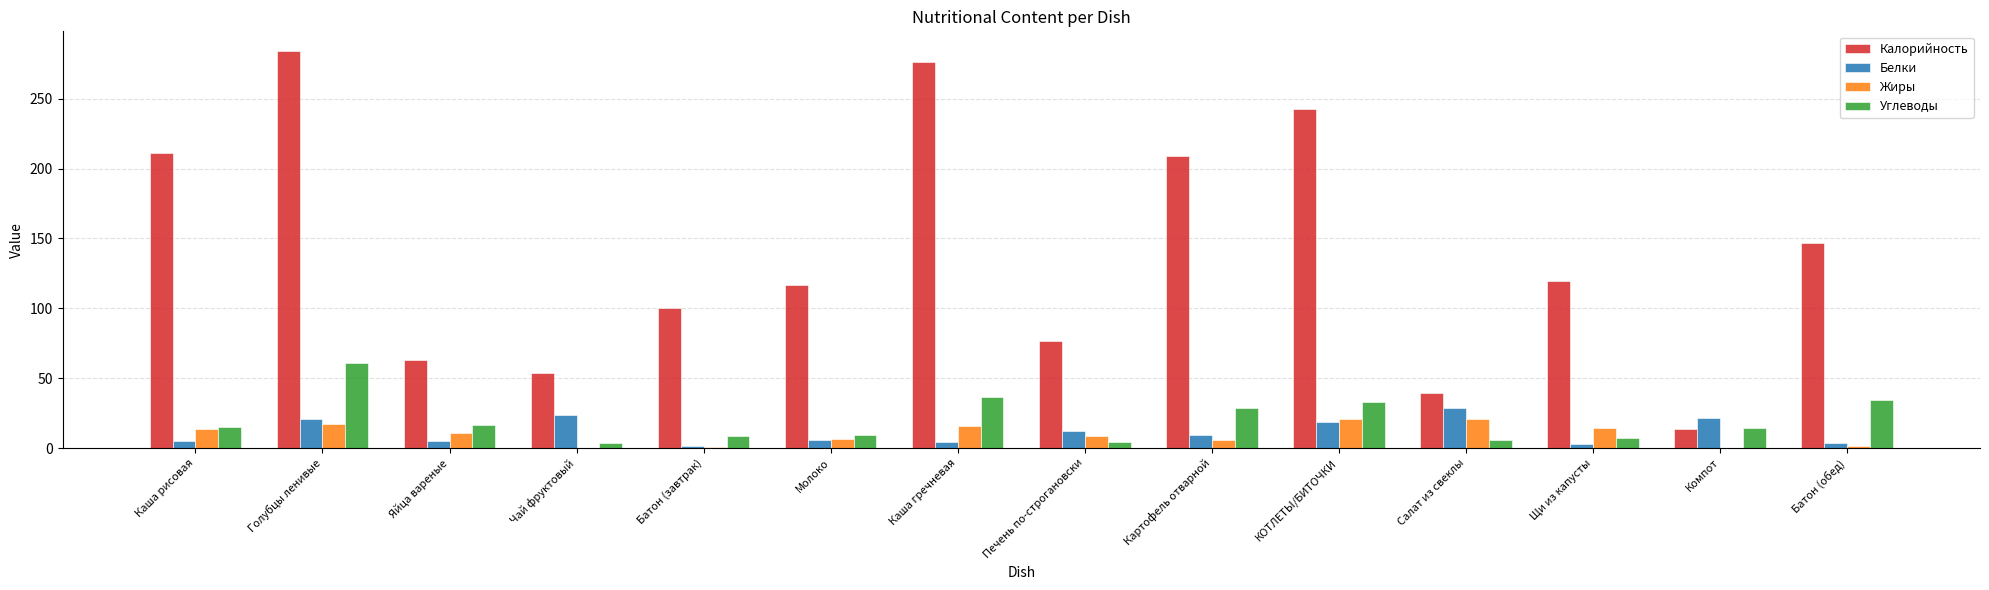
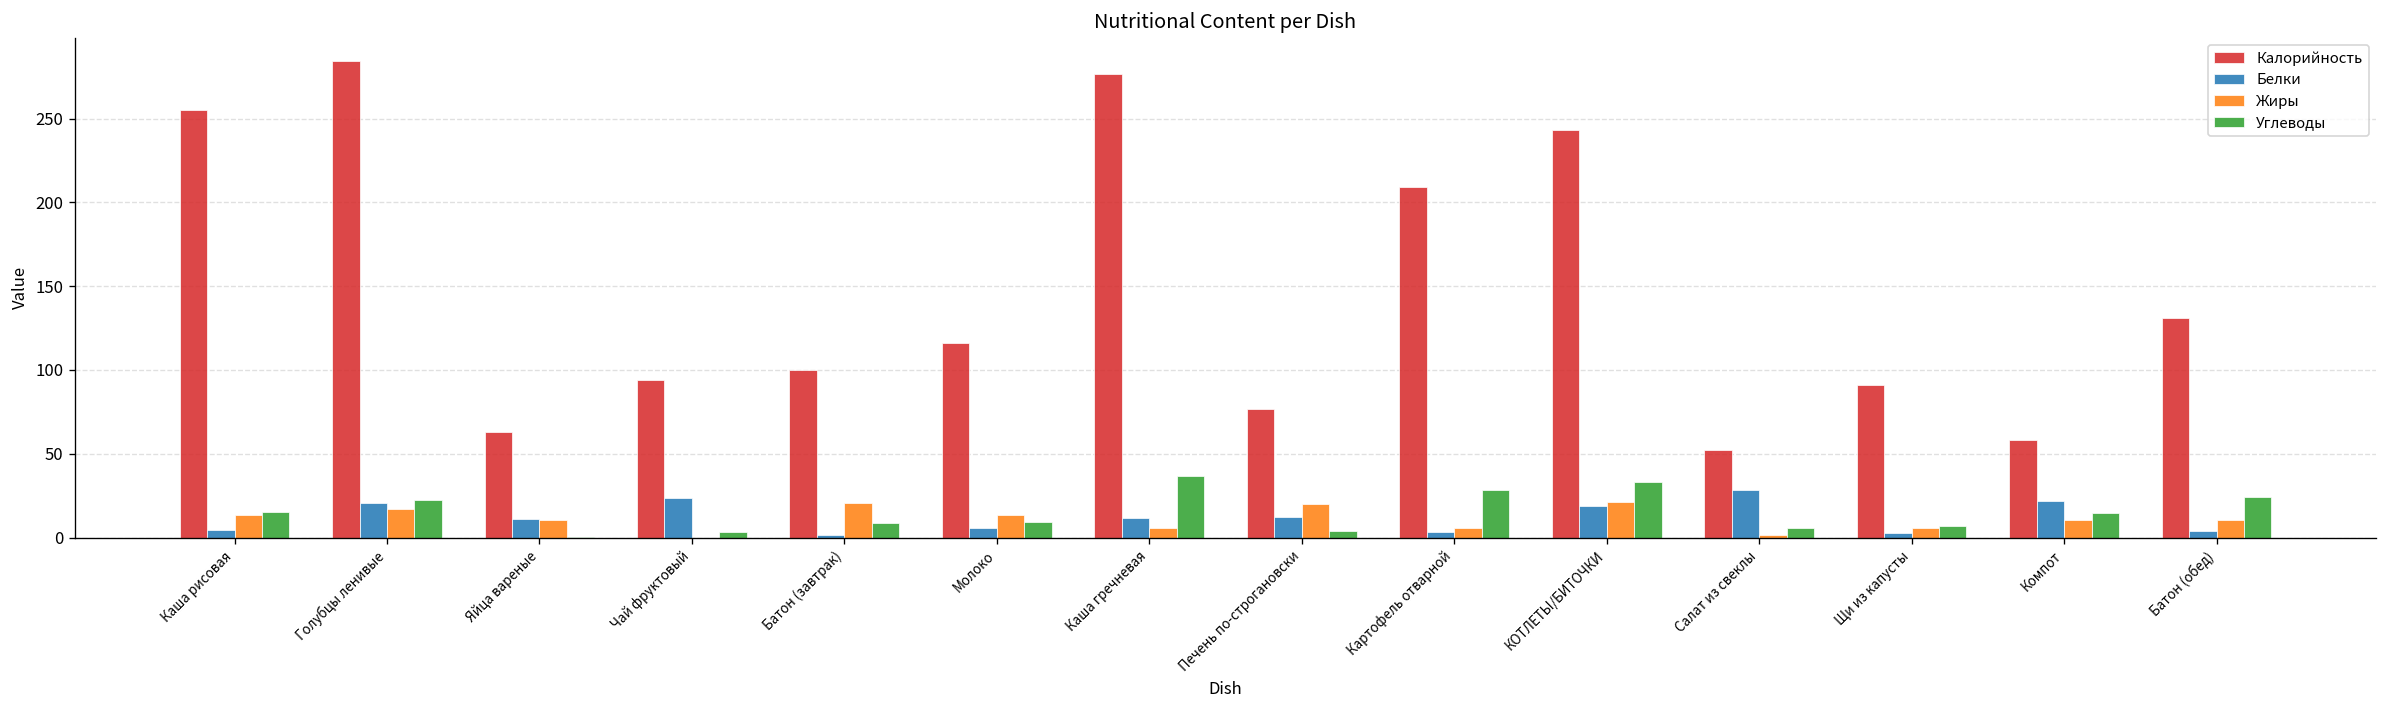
Калорийность, Каша рисовая: 211 -> 255
Углеводы, Голубцы ленивые: 61 -> 22
Белки, Яйца вареные: 5 -> 11
Углеводы, Яйца вареные: 17 -> 0
Калорийность, Чай фруктовый: 54 -> 94
Жиры, Батон (завтрак): 1 -> 20
Жиры, Молоко: 6 -> 13
Белки, Каша гречневая: 4 -> 12
Жиры, Каша гречневая: 16 -> 6
Жиры, Печень по-строгановски: 9 -> 20
Белки, Картофель отварной: 10 -> 4
Калорийность, Салат из свеклы: 40 -> 52
Жиры, Салат из свеклы: 21 -> 2
Калорийность, Щи из капусты: 120 -> 91
Жиры, Щи из капусты: 14 -> 6
Калорийность, Компот: 14 -> 58
Жиры, Компот: 0 -> 11
Калорийность, Батон (обед): 147 -> 131
Жиры, Батон (обед): 1 -> 10
Углеводы, Батон (обед): 35 -> 24
